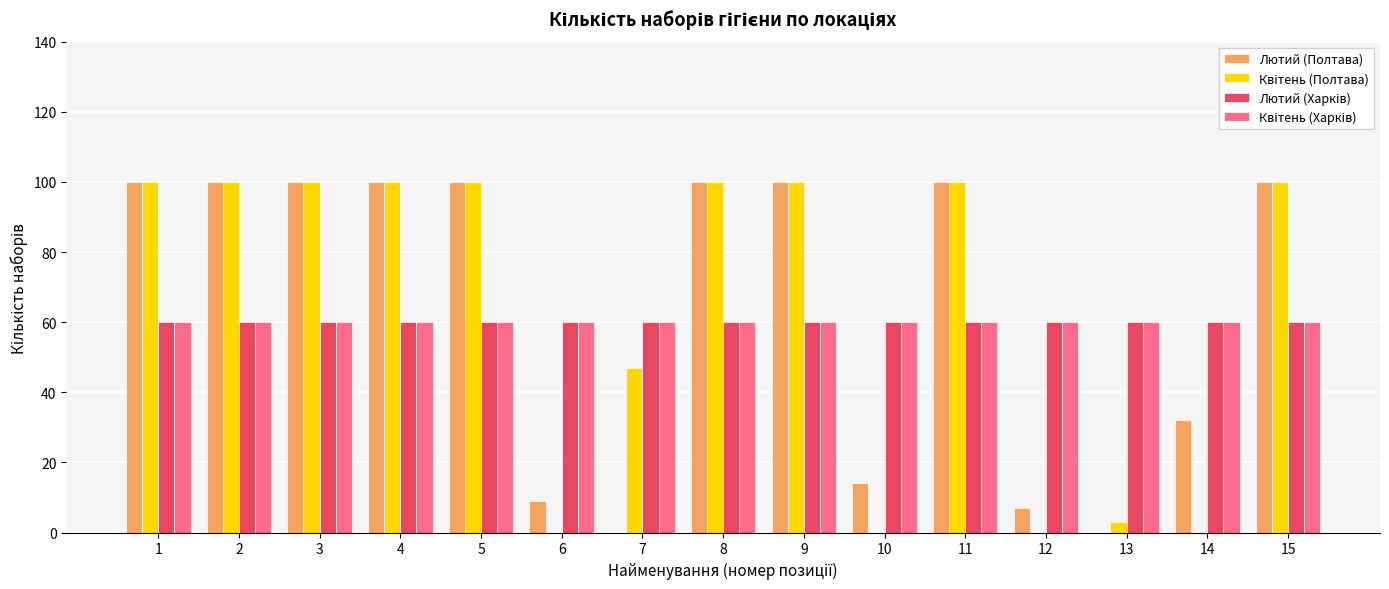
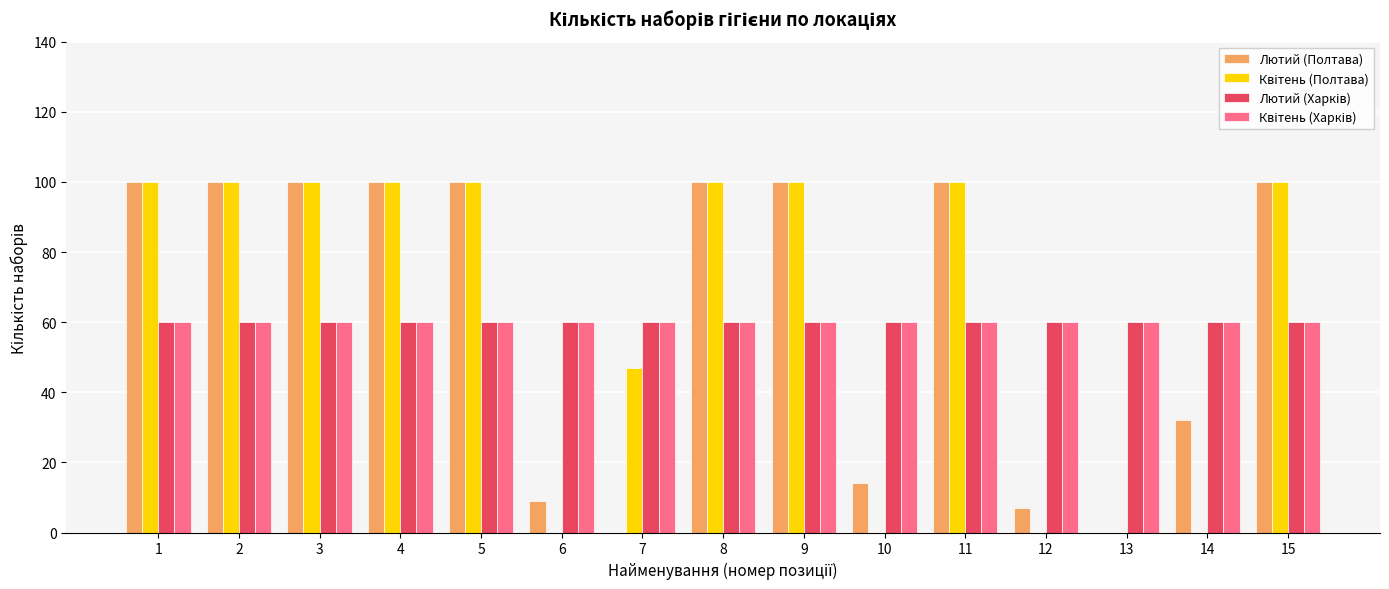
Квітень (Полтава), 13: 3 -> 0
